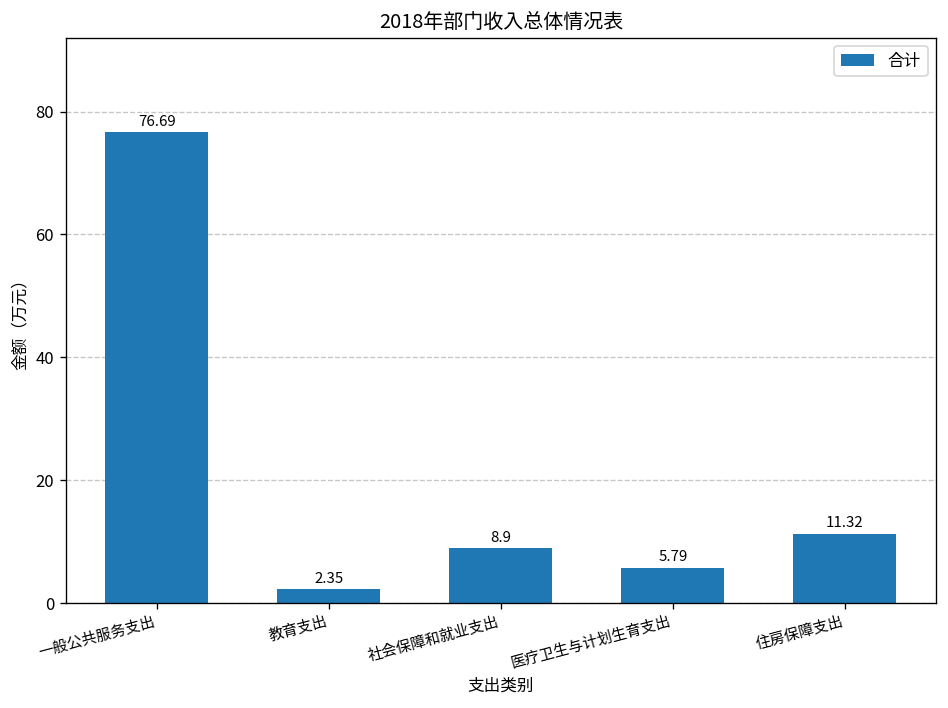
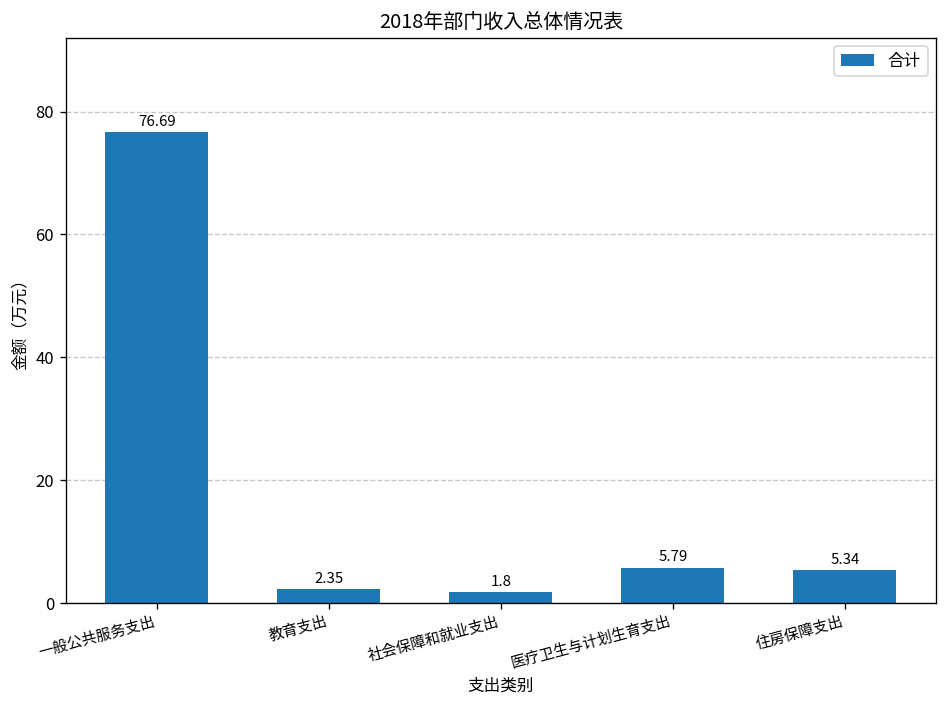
社会保障和就业支出: 8.9 -> 1.8
住房保障支出: 11.32 -> 5.34
